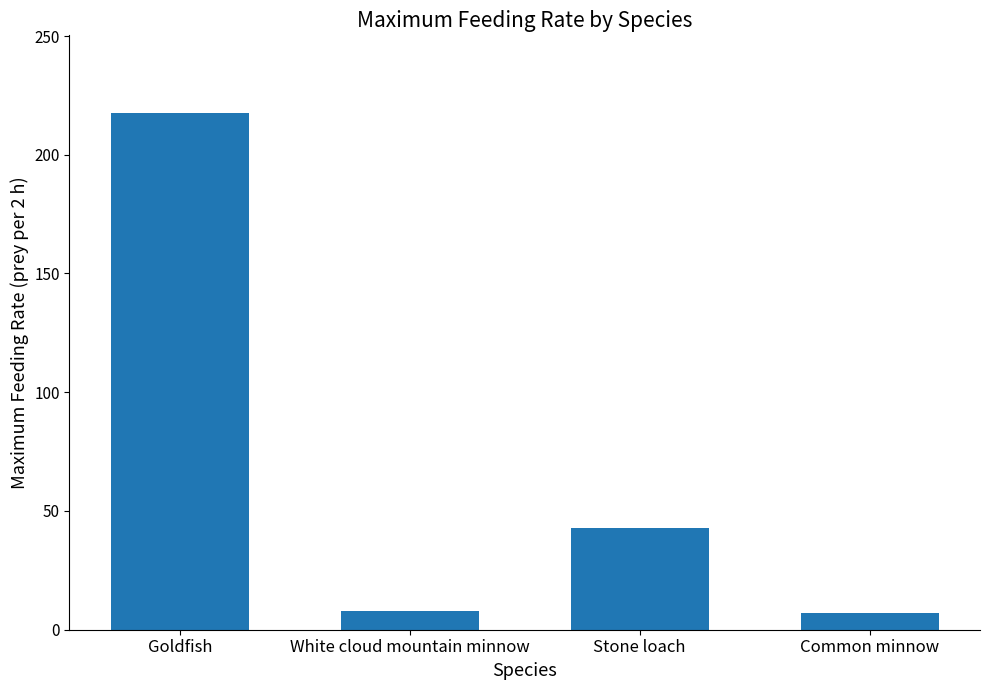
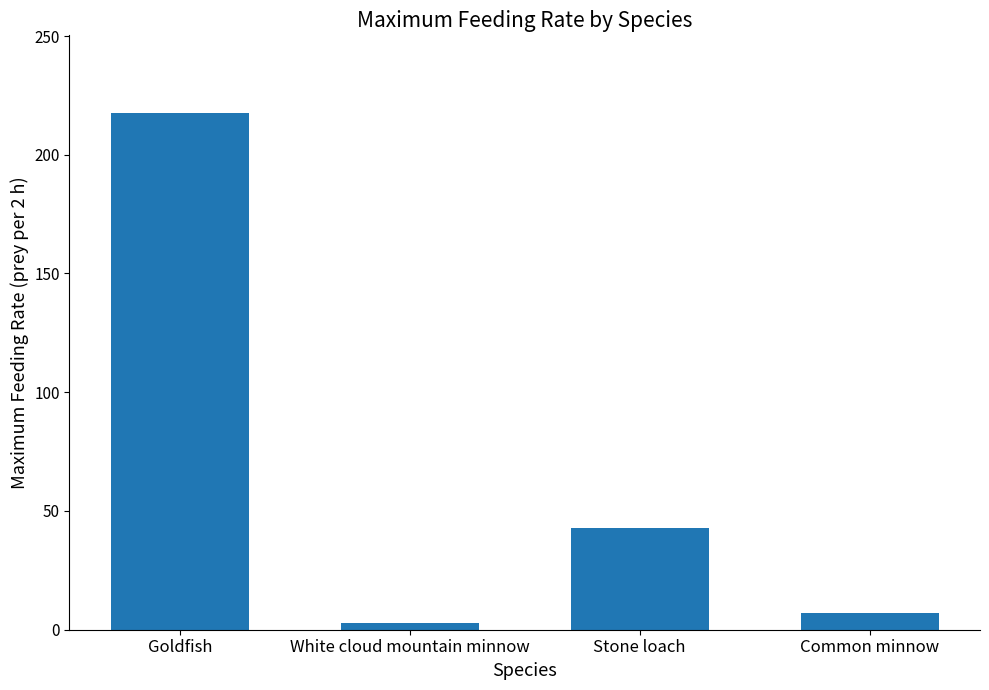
White cloud mountain minnow: 8 -> 3
